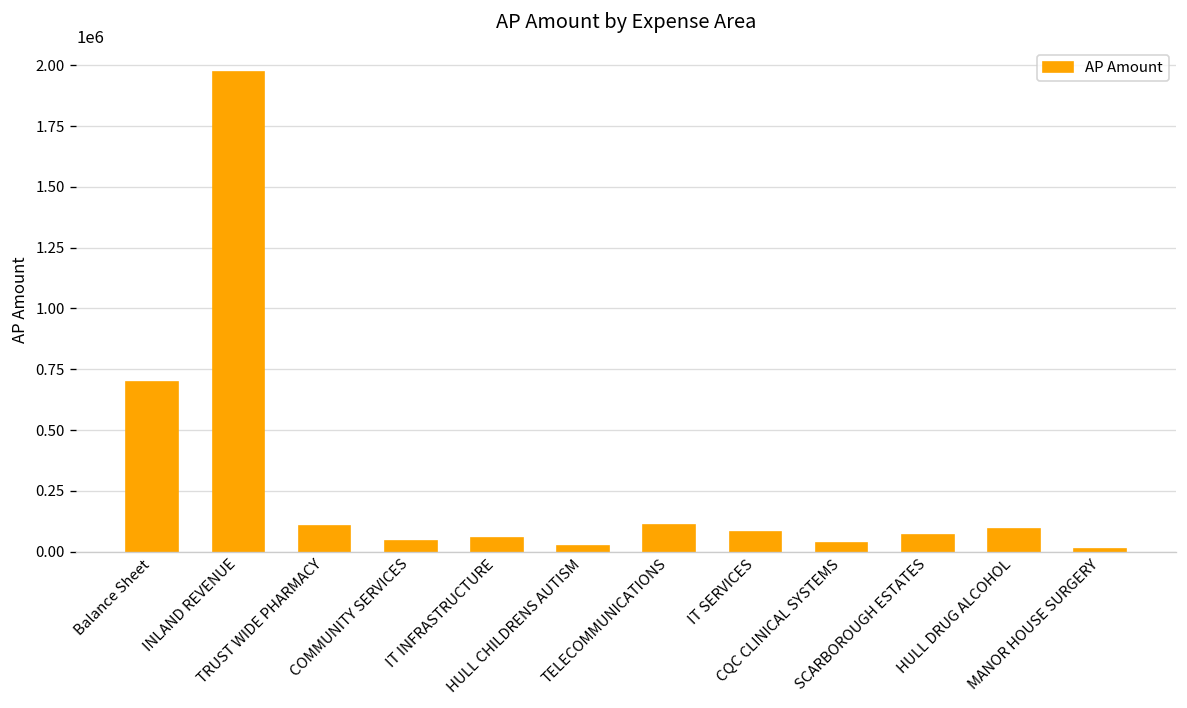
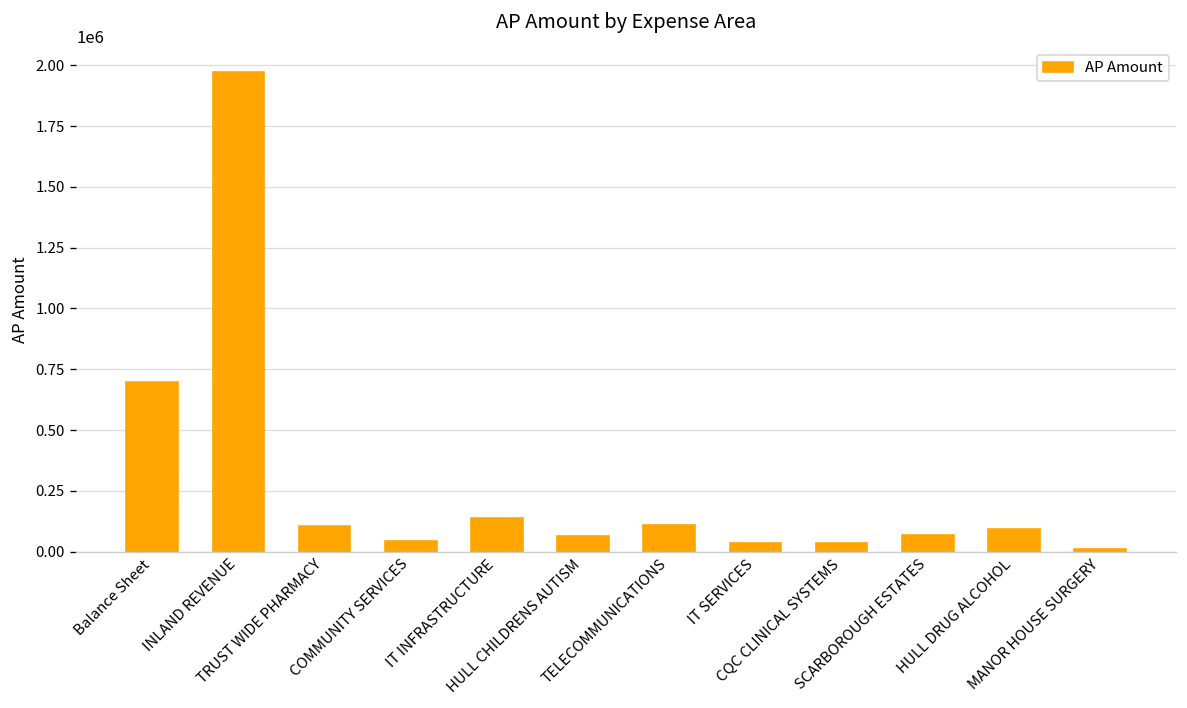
IT INFRASTRUCTURE: 60000 -> 140000
HULL CHILDRENS AUTISM: 20000 -> 60000
IT SERVICES: 80000 -> 40000
